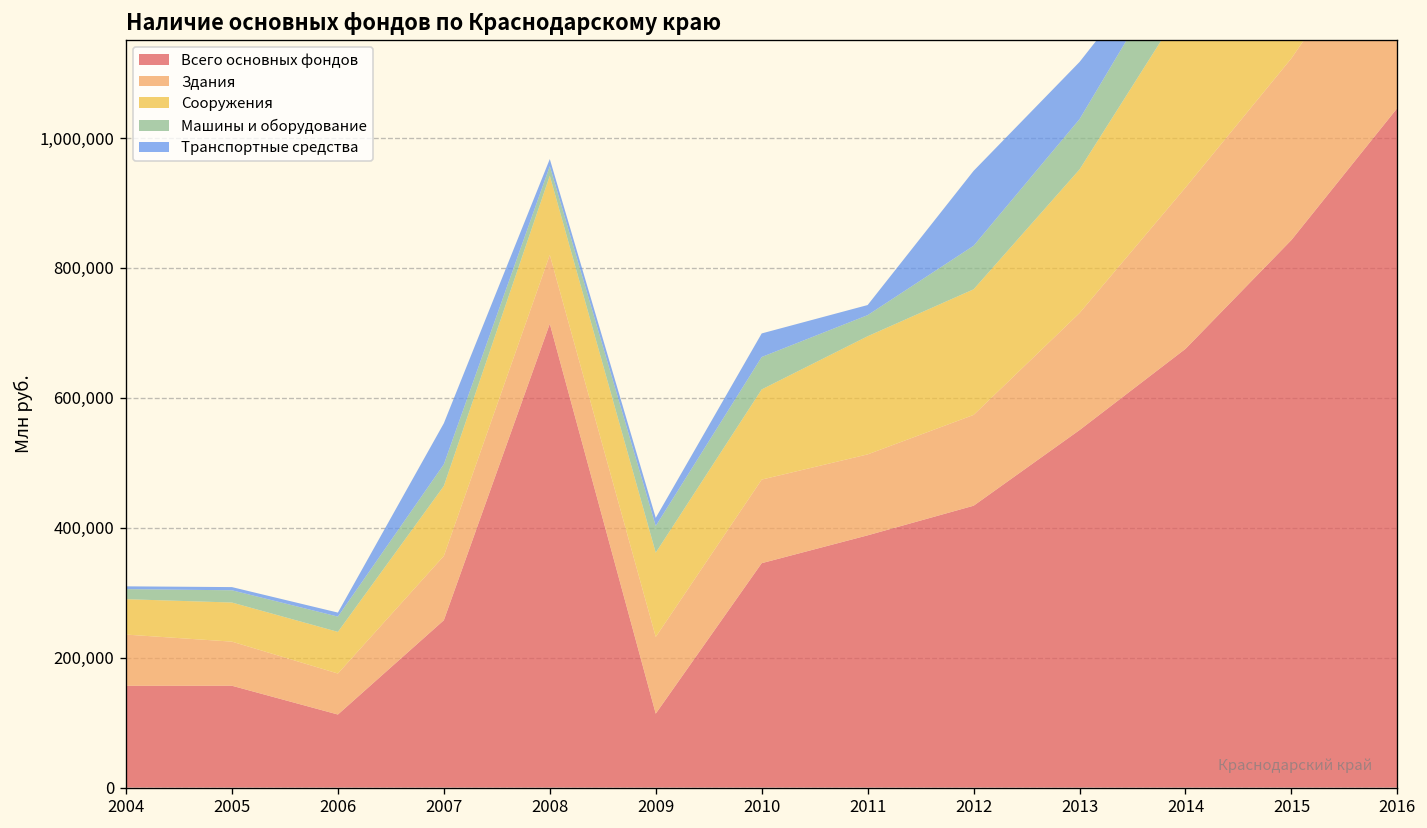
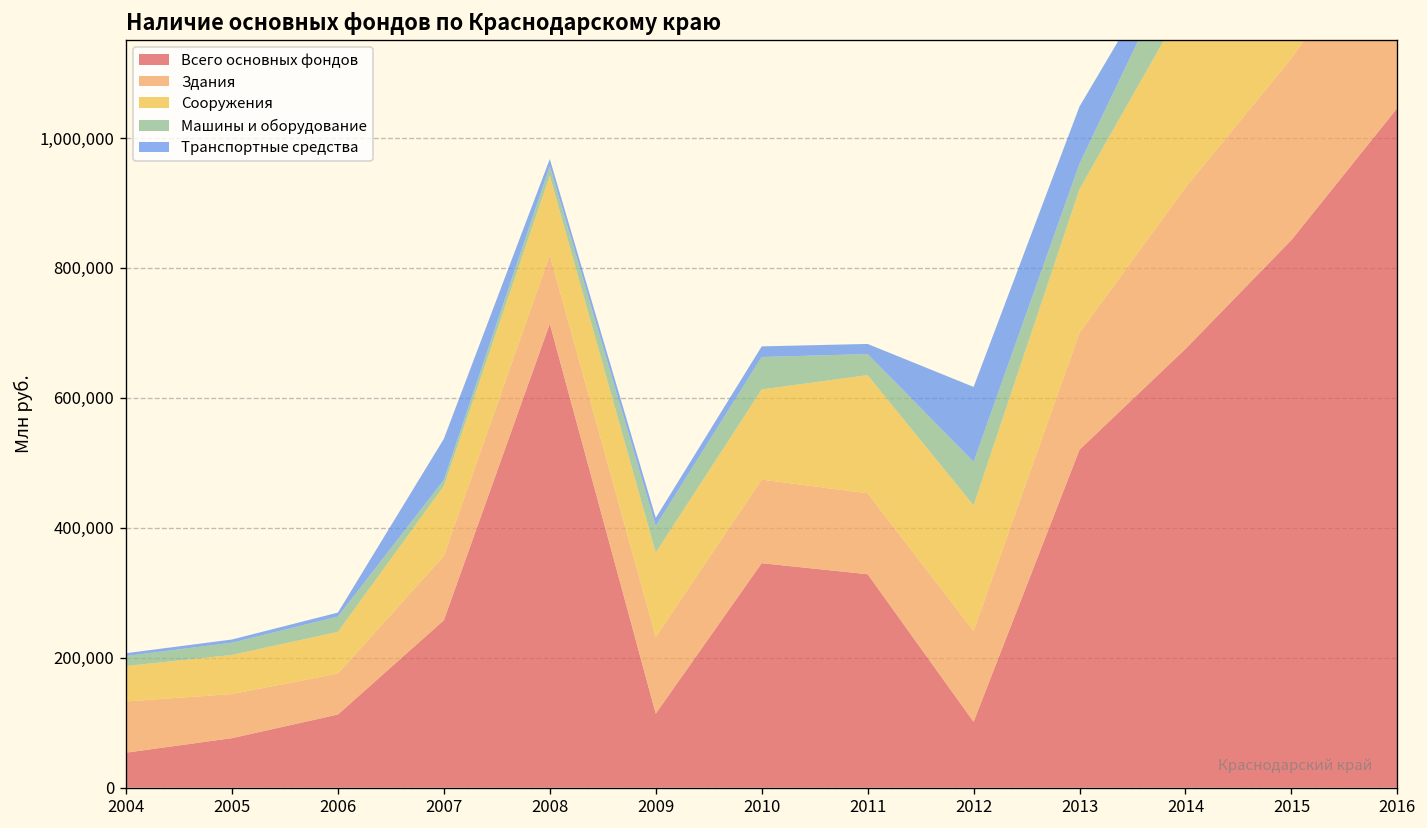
Всего основных фондов, 2004: 160,000 -> 50,000
Всего основных фондов, 2005: 160,000 -> 80,000
Машины и оборудование, 2007: 30,000 -> 10,000
Транспортные средства, 2010: 40,000 -> 20,000
Всего основных фондов, 2011: 390,000 -> 330,000
Всего основных фондов, 2012: 430,000 -> 100,000
Всего основных фондов, 2013: 550,000 -> 520,000
Машины и оборудование, 2013: 80,000 -> 40,000
